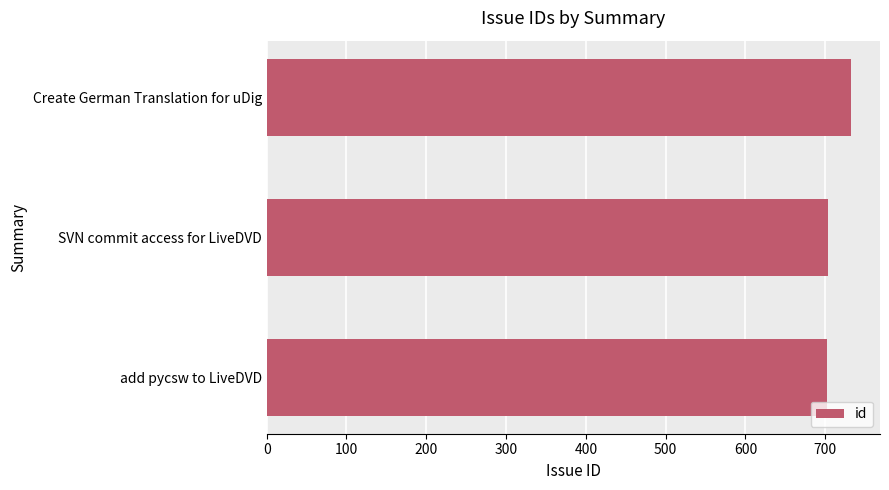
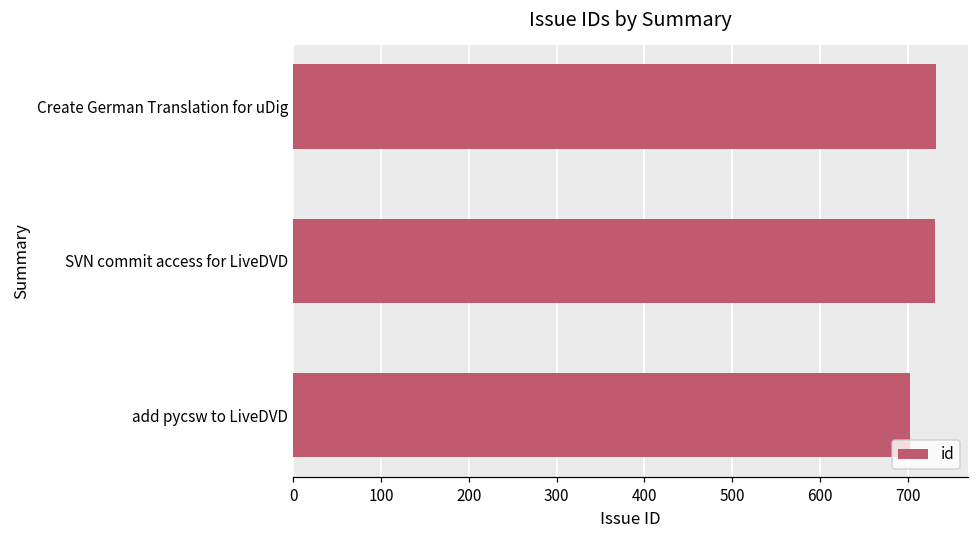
SVN commit access for LiveDVD: 700 -> 730
